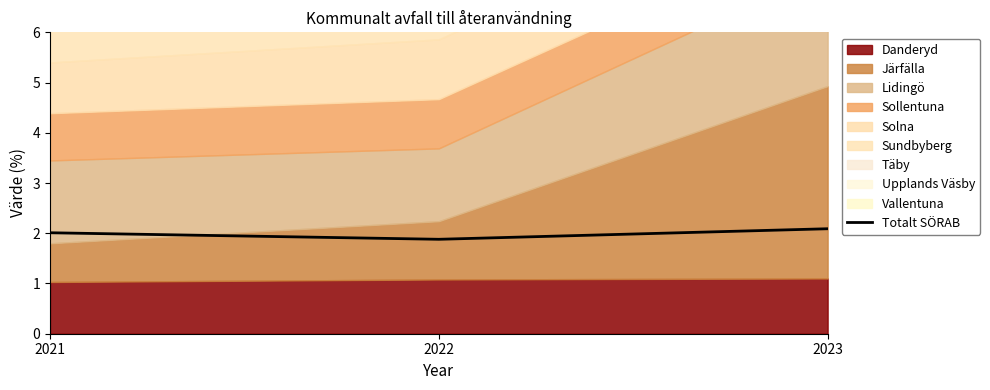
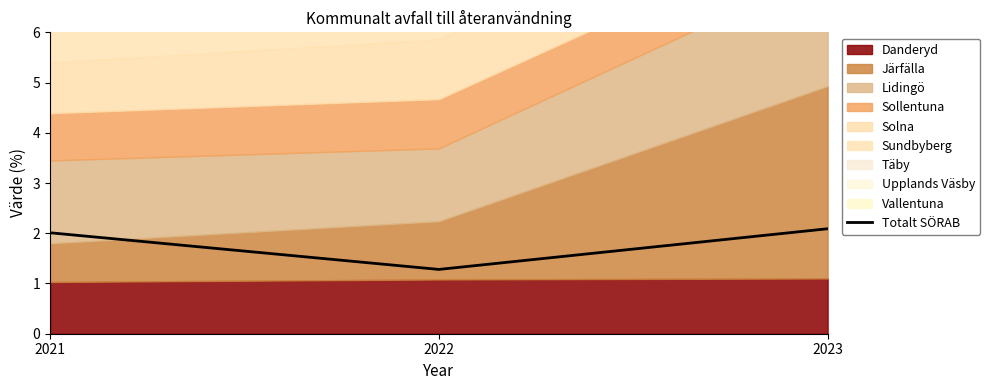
Totalt SÖRAB, 2022: 1.9 -> 1.3
